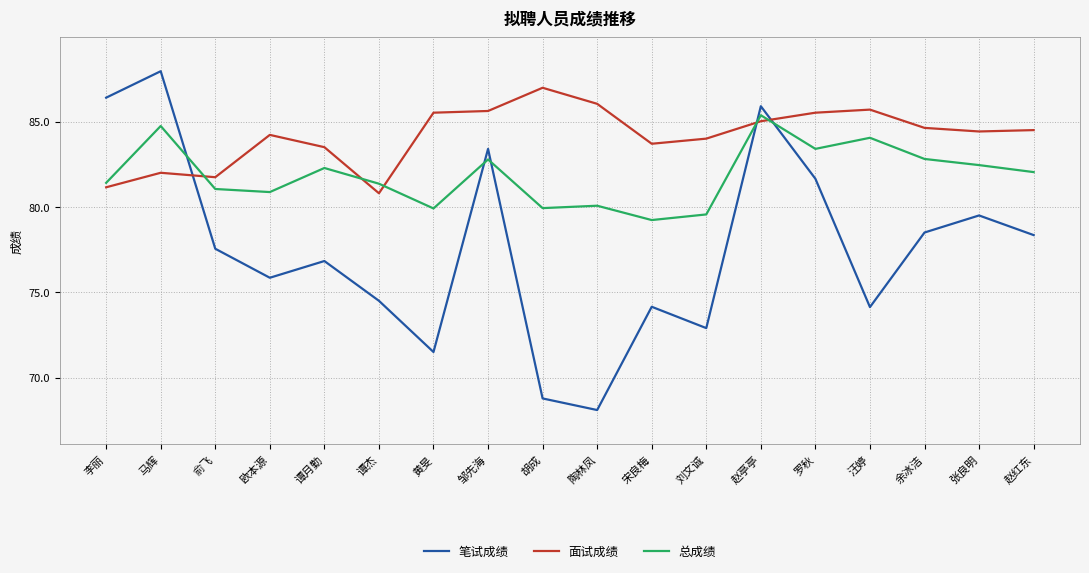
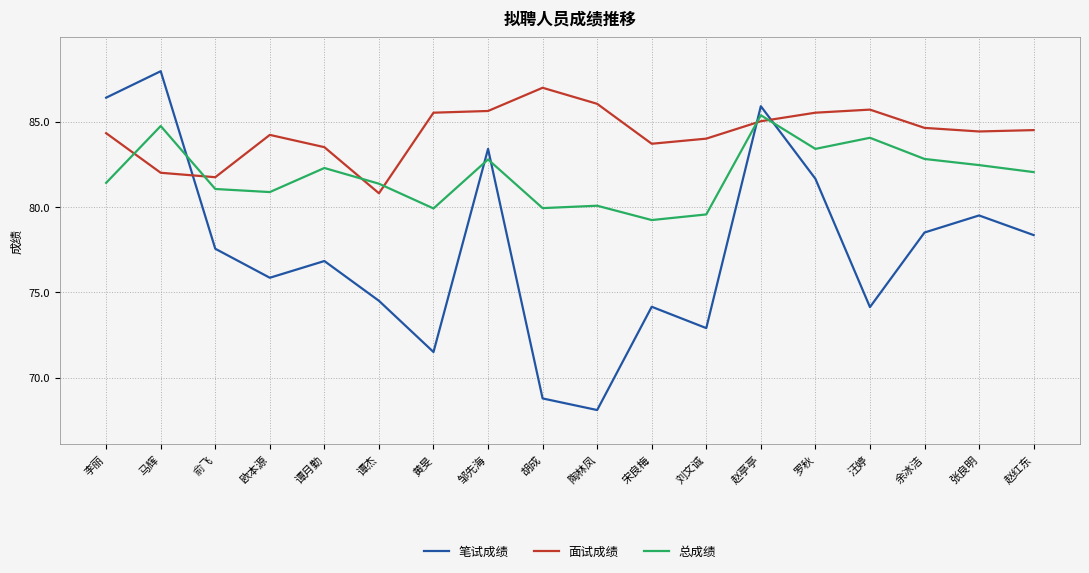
面试成绩, 李丽: 81.2 -> 84.3
